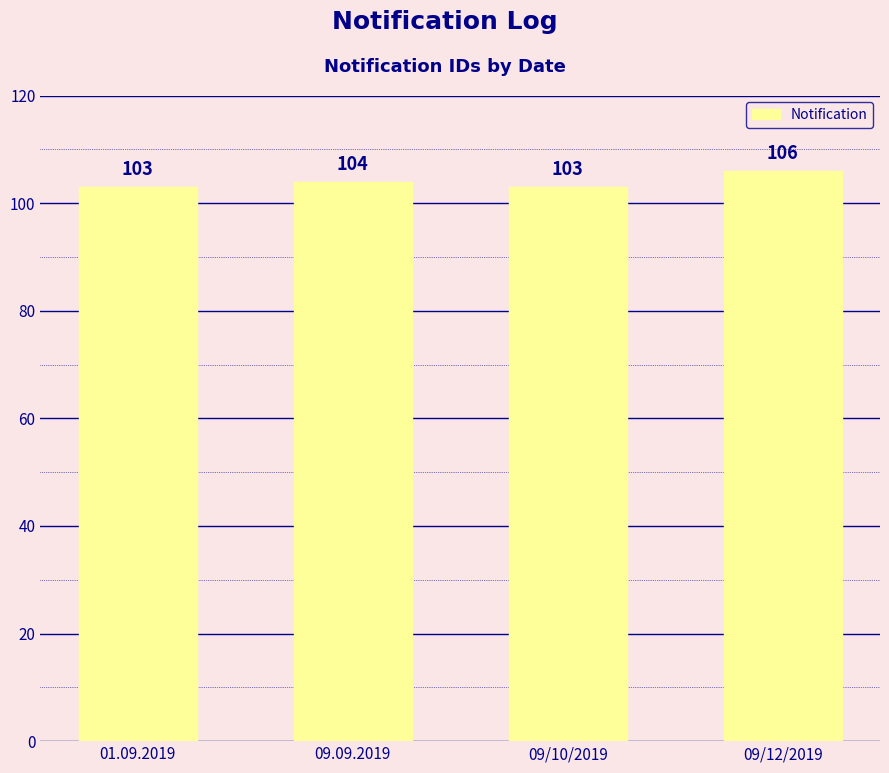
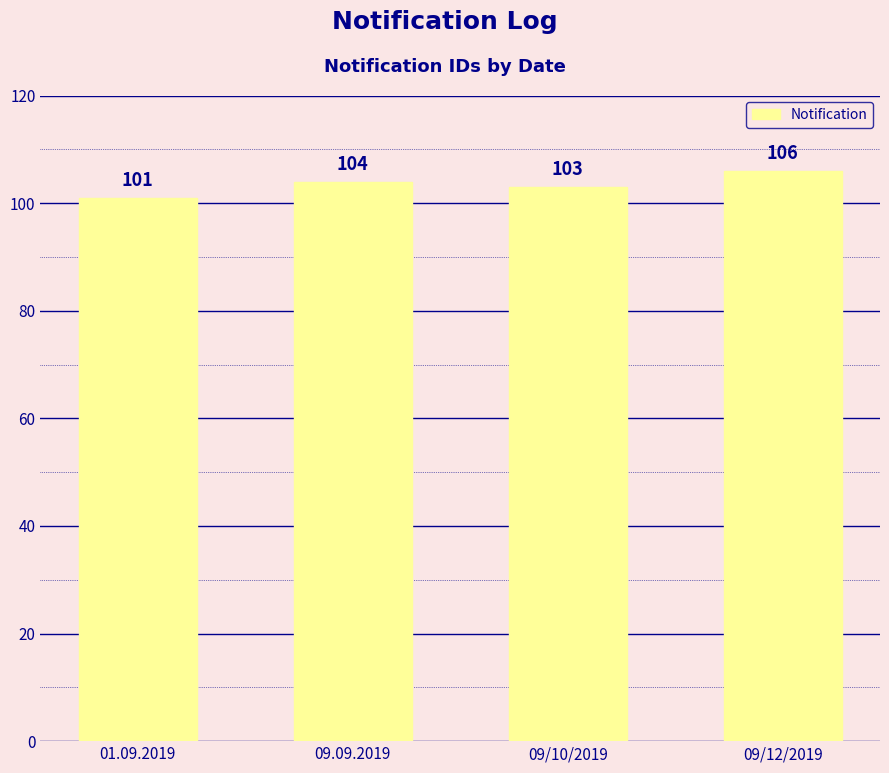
01.09.2019: 103 -> 101
